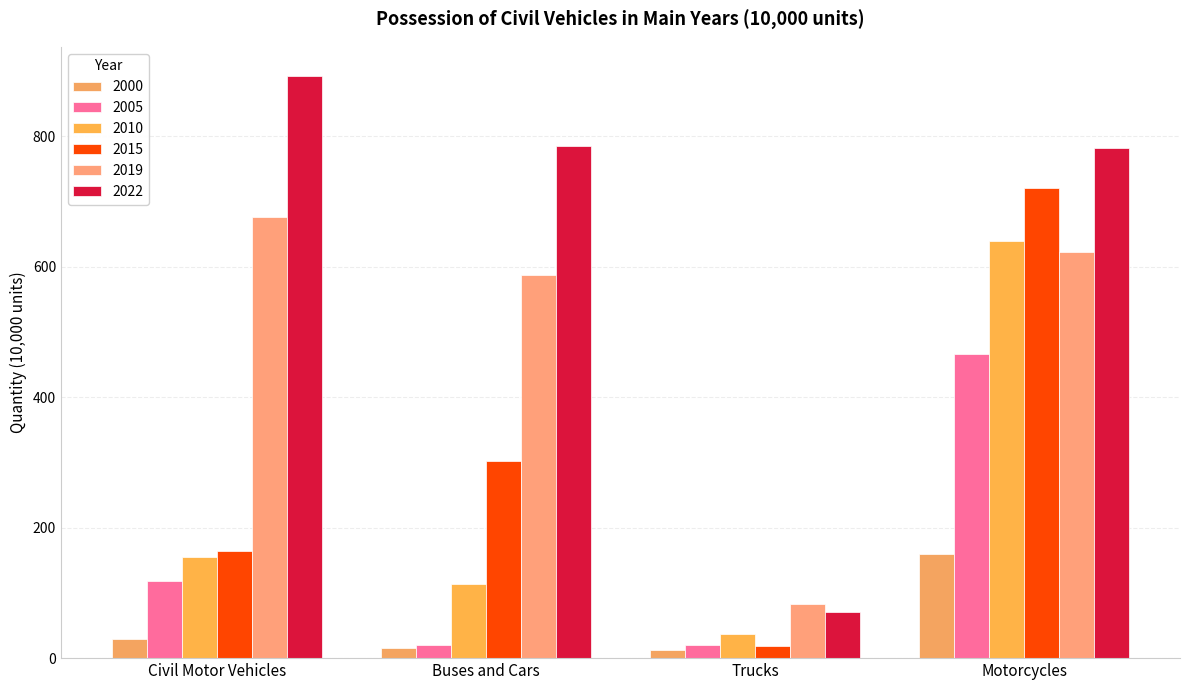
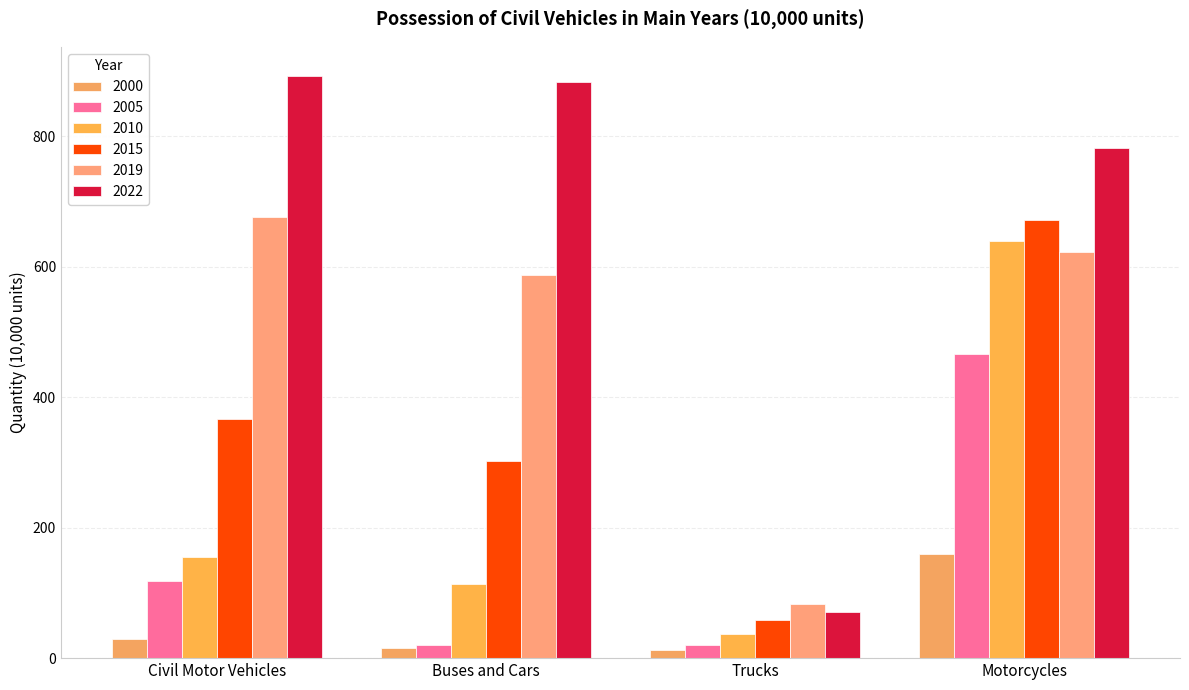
2015, Civil Motor Vehicles: 160 -> 370
2022, Buses and Cars: 780 -> 880
2015, Trucks: 20 -> 60
2015, Motorcycles: 720 -> 670
